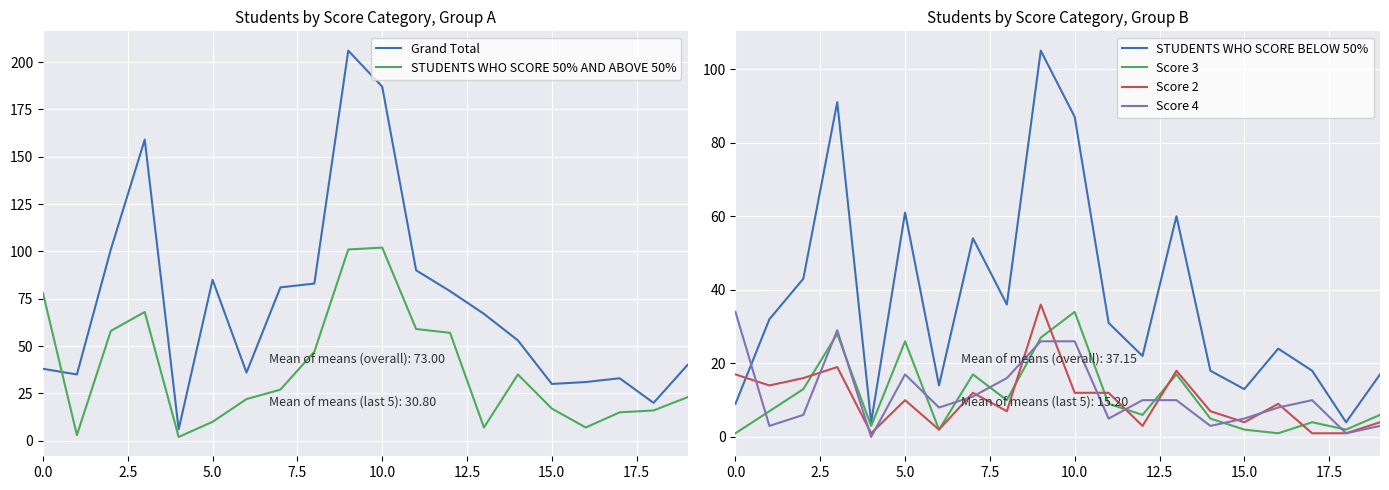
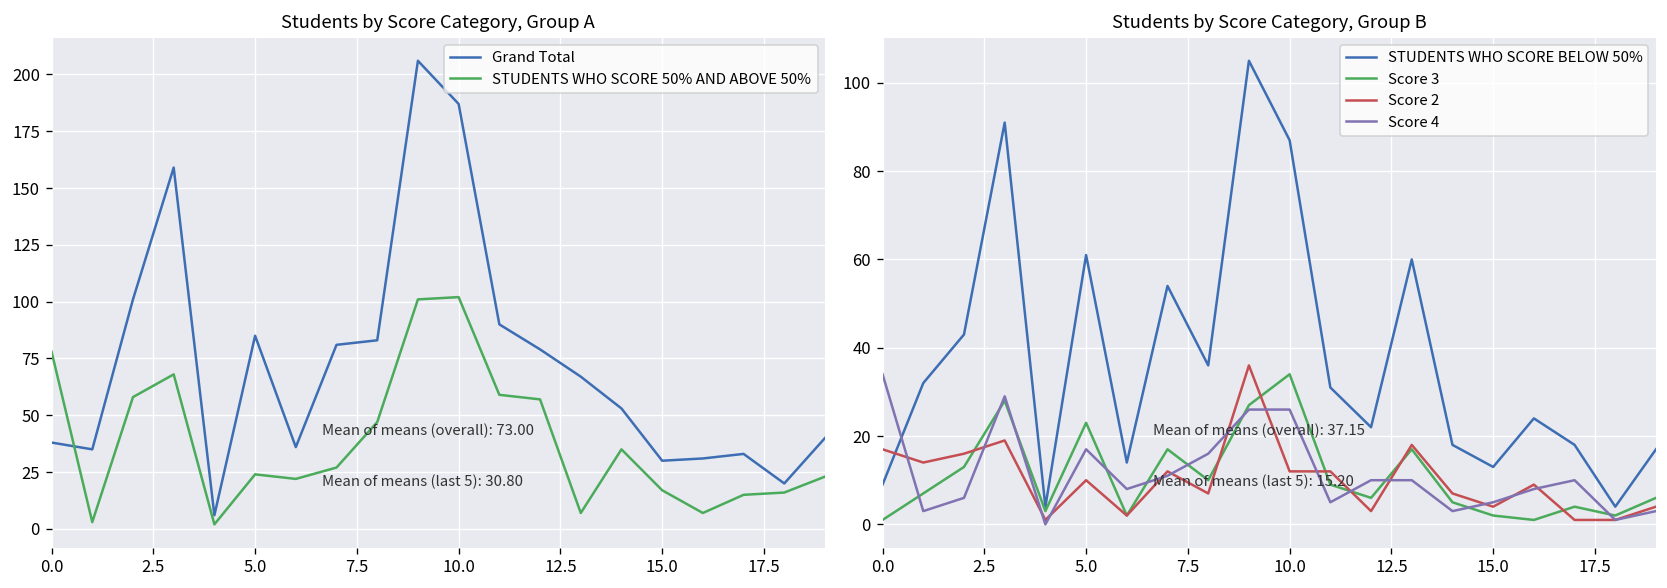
Students by Score Category, Group A, STUDENTS WHO SCORE 50% AND ABOVE 50%, 5.0: 10 -> 24
Students by Score Category, Group B, Score 3, 5.0: 26 -> 23
